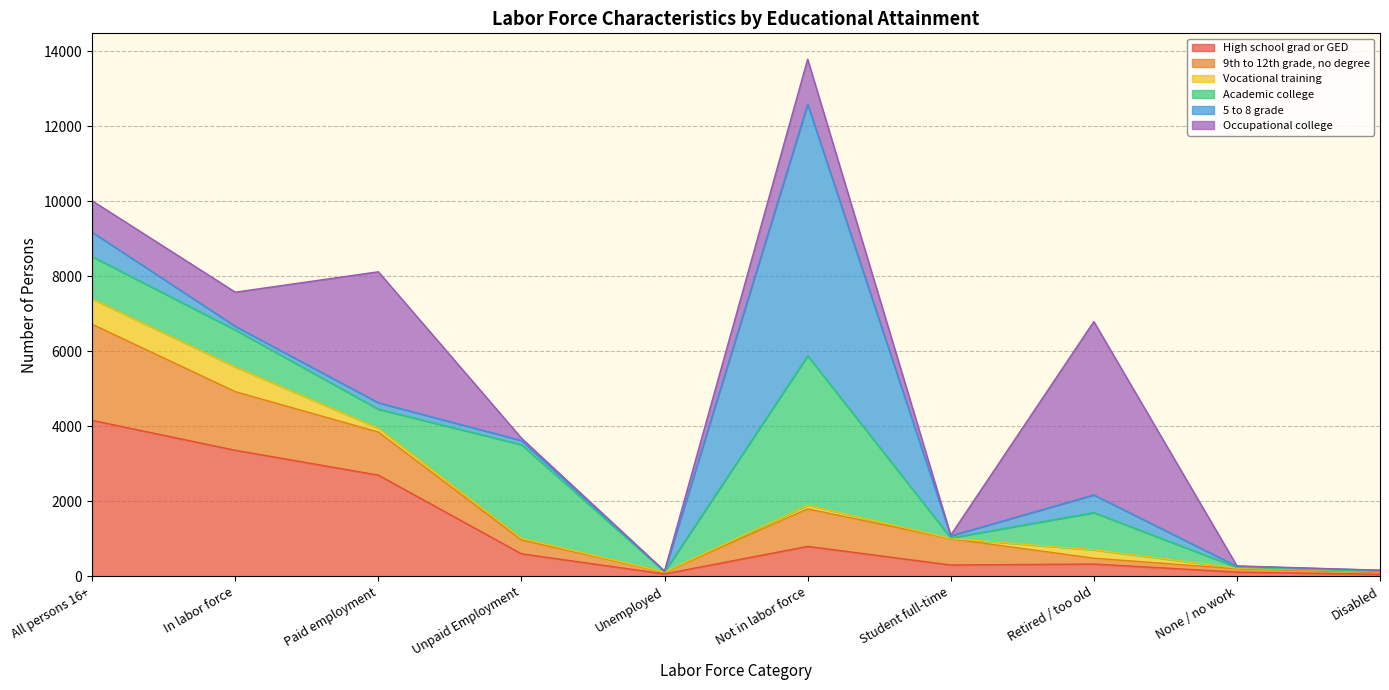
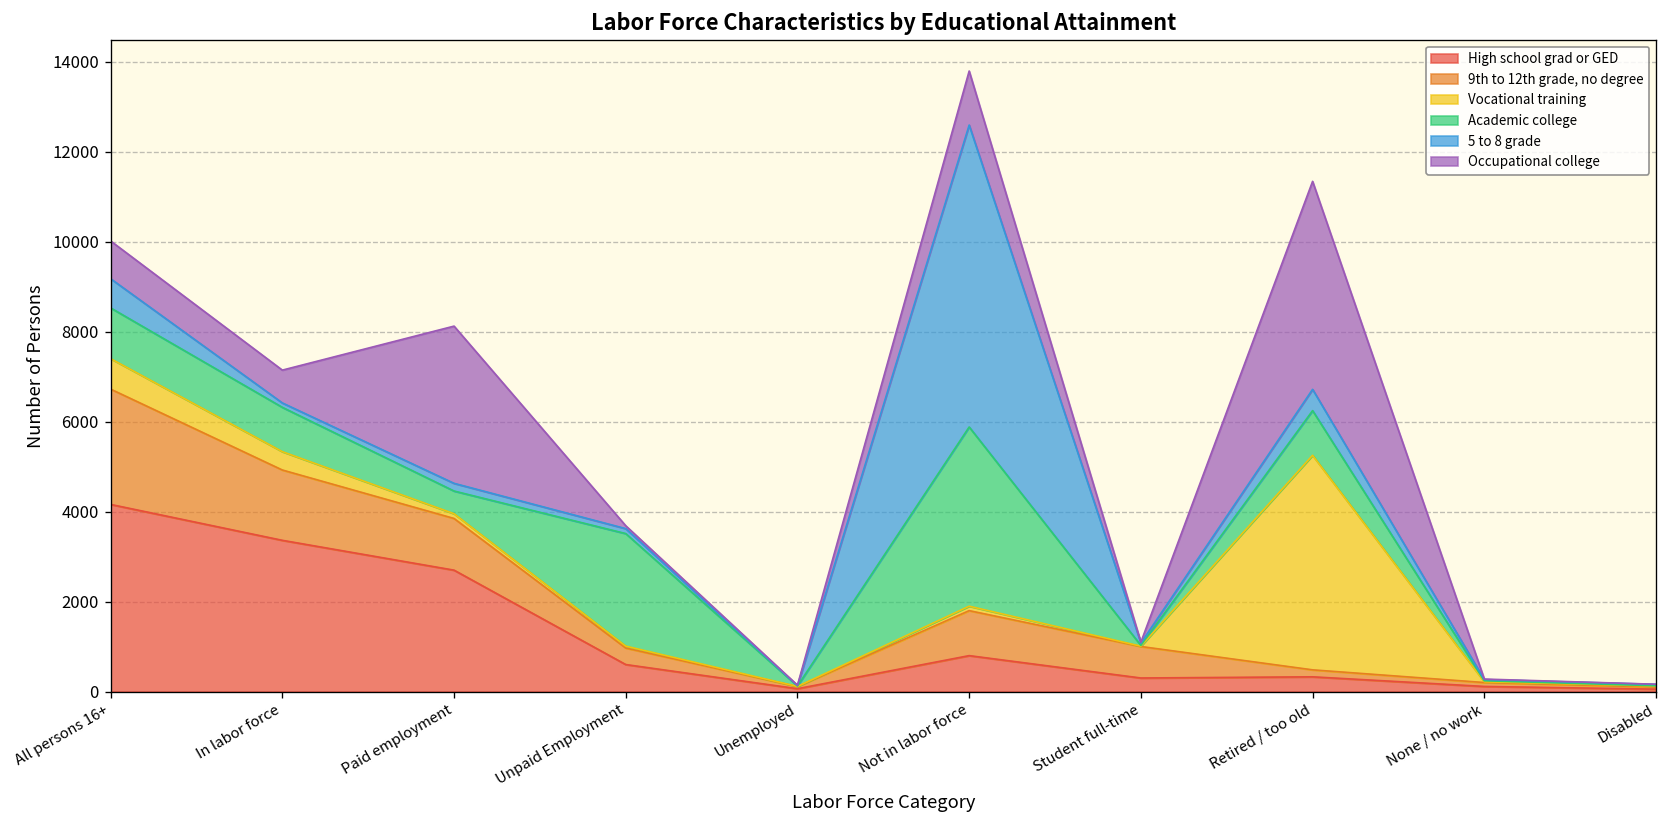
Vocational training, In labor force: 700 -> 400
Occupational college, In labor force: 900 -> 700
Vocational training, Retired / too old: 200 -> 4800
